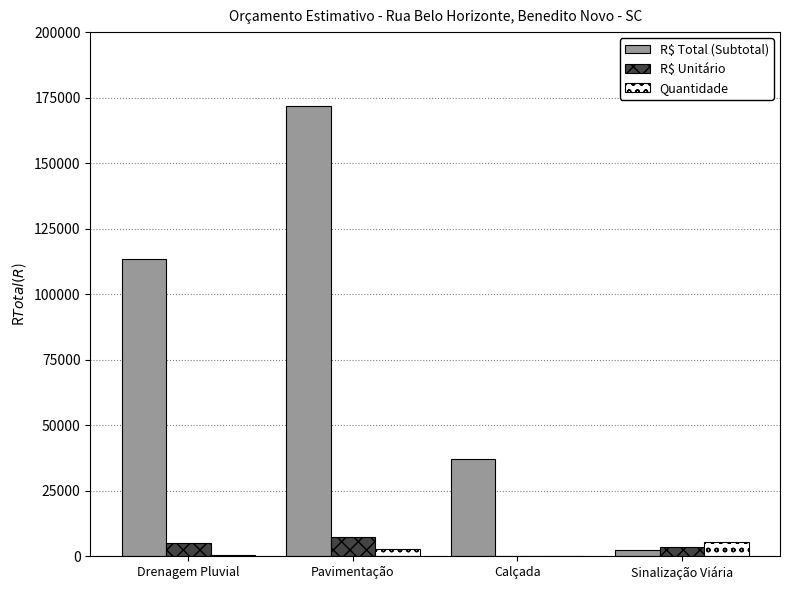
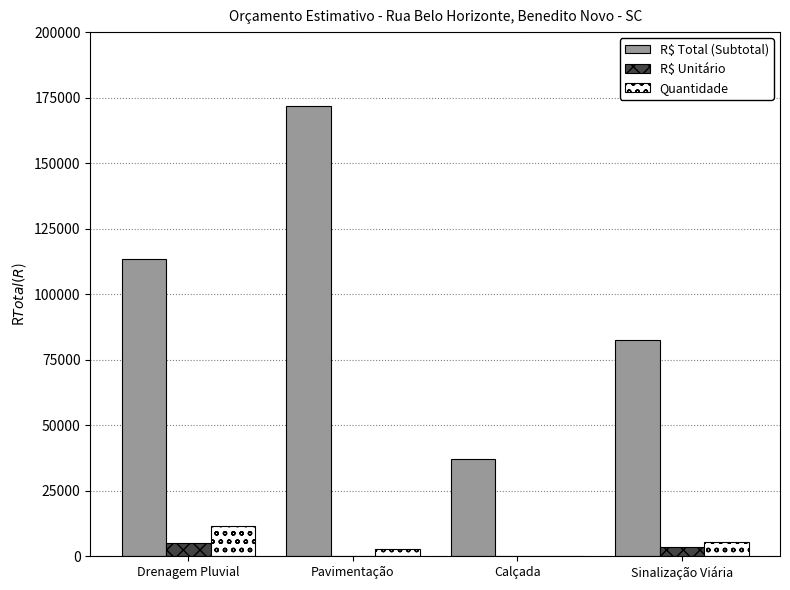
Quantidade, Drenagem Pluvial: 0 -> 12000
R$ Unitário, Pavimentação: 7000 -> 0
R$ Total (Subtotal), Sinalização Viária: 2000 -> 83000
